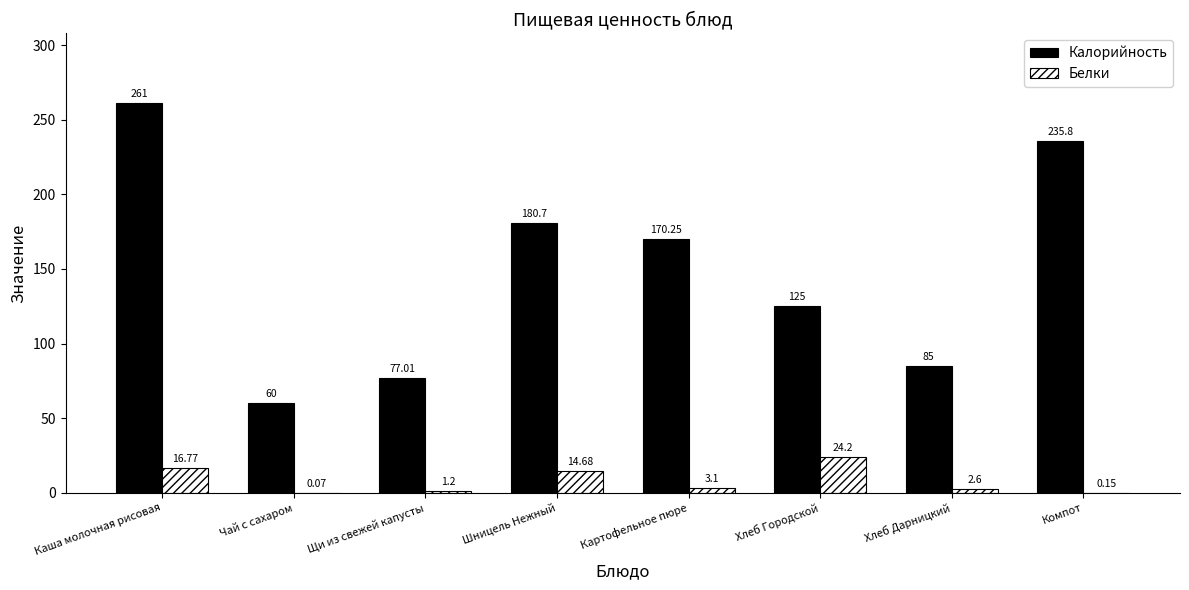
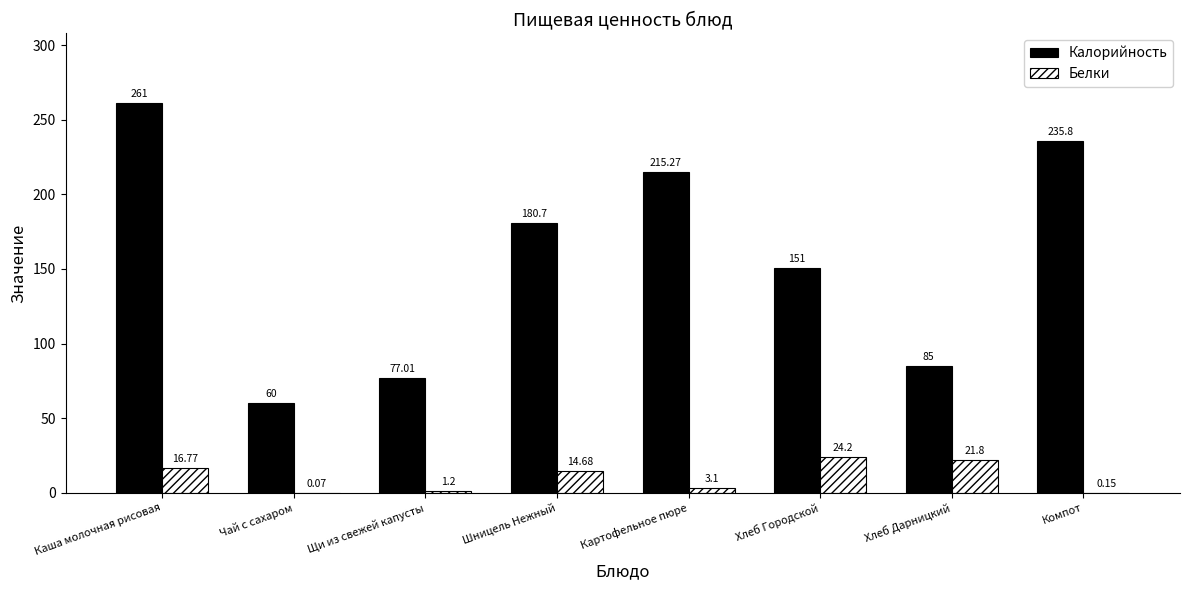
Калорийность, Картофельное пюре: 170.25 -> 215.27
Калорийность, Хлеб Городской: 125 -> 151
Белки, Хлеб Дарницкий: 2.6 -> 21.8
